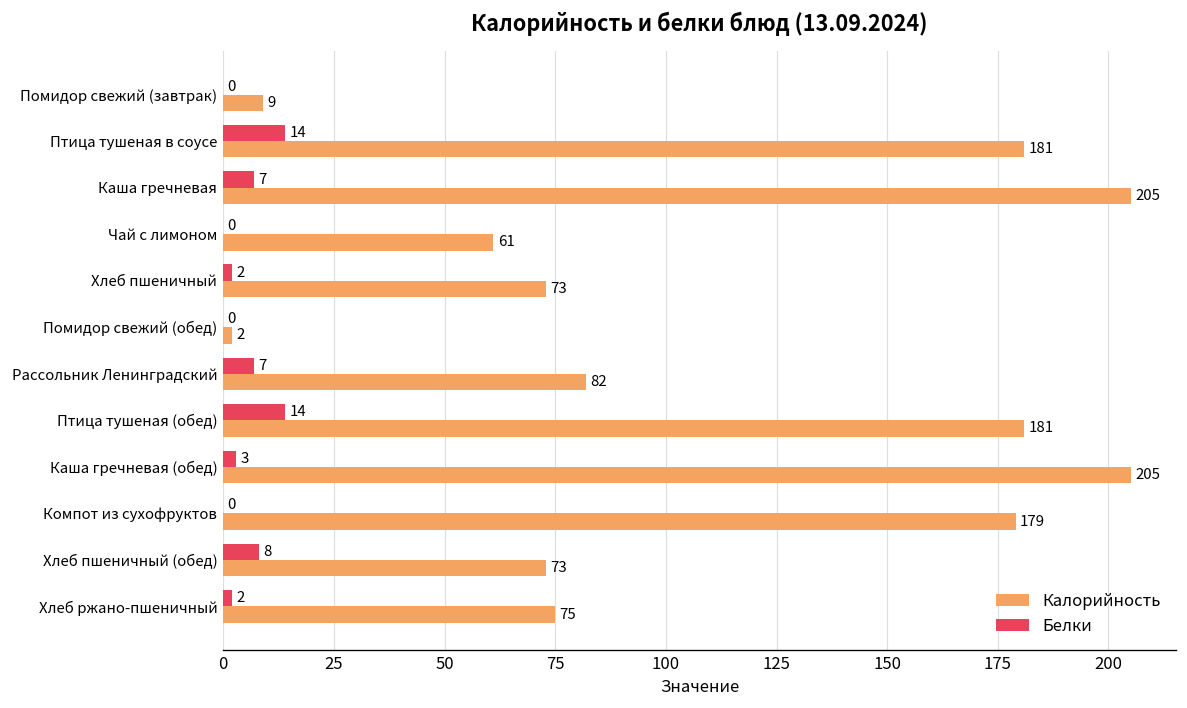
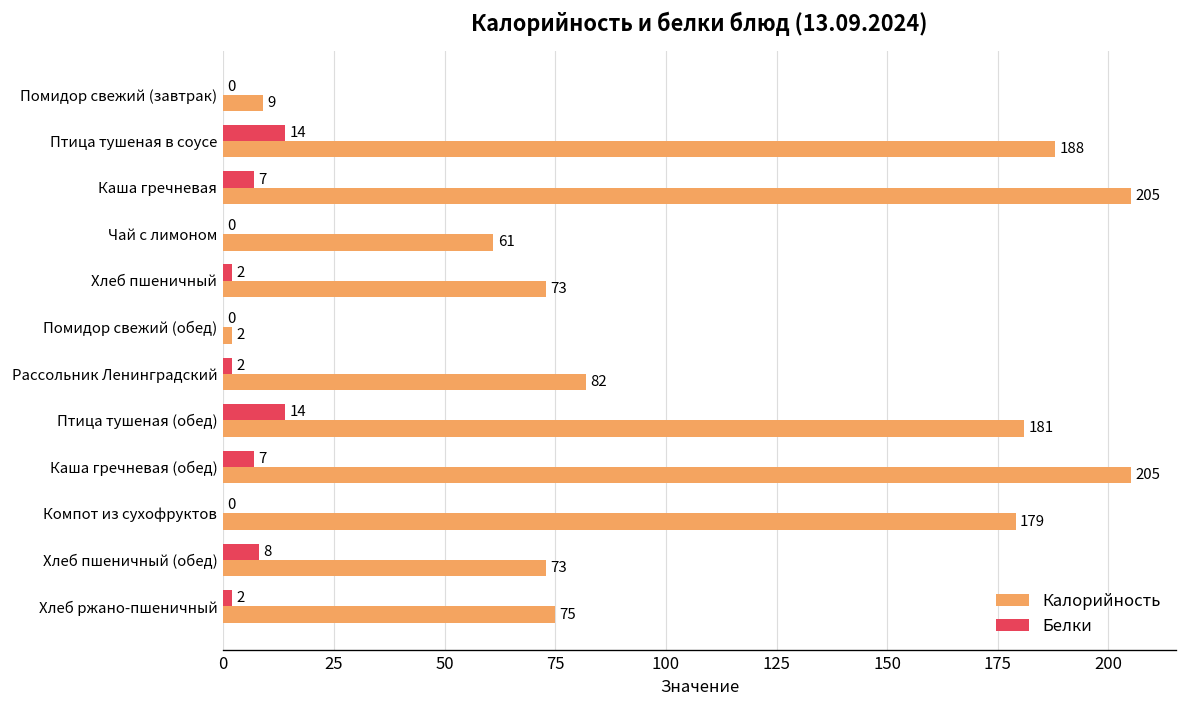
Калорийность, Птица тушеная в соусе: 181 -> 188
Белки, Рассольник Ленинградский: 7 -> 2
Белки, Каша гречневая (обед): 3 -> 7
